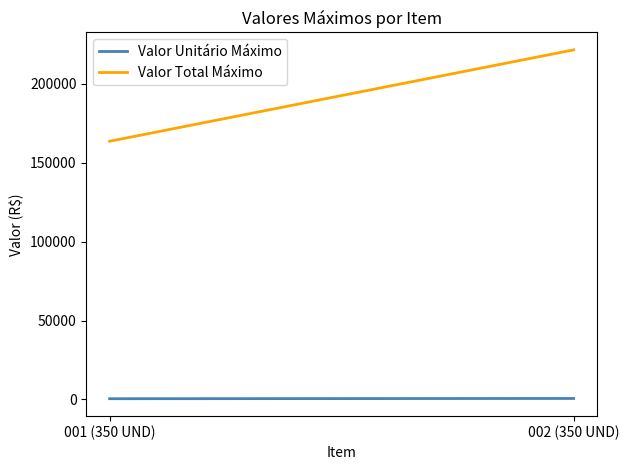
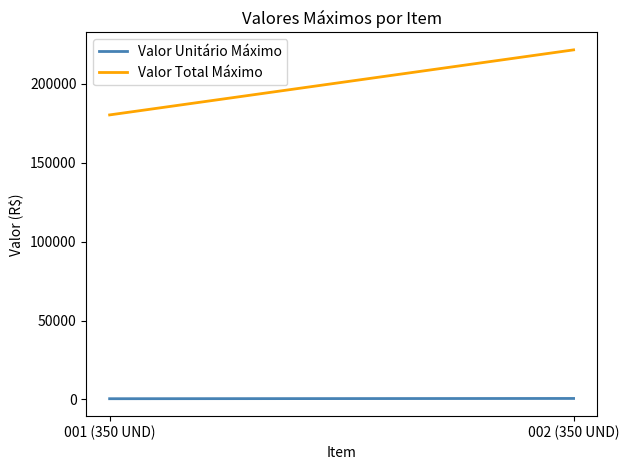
Valor Total Máximo, 001 (350 UND): 164000 -> 180000
